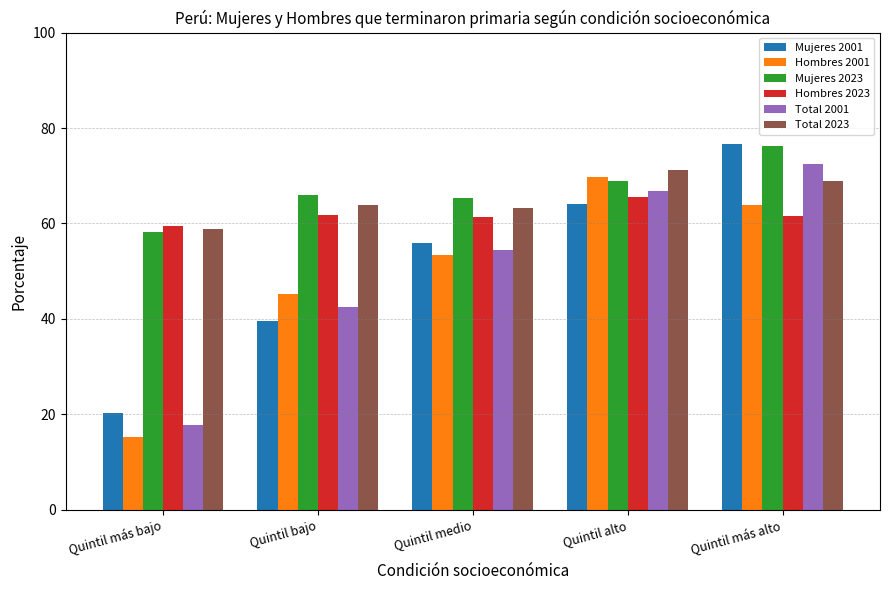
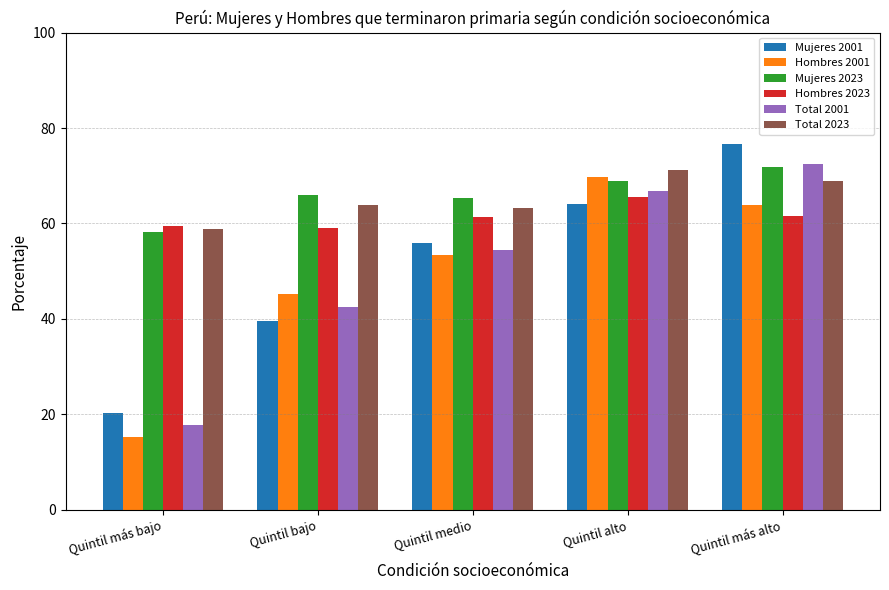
Hombres 2023, Quintil bajo: 62 -> 59
Mujeres 2023, Quintil más alto: 76 -> 72
